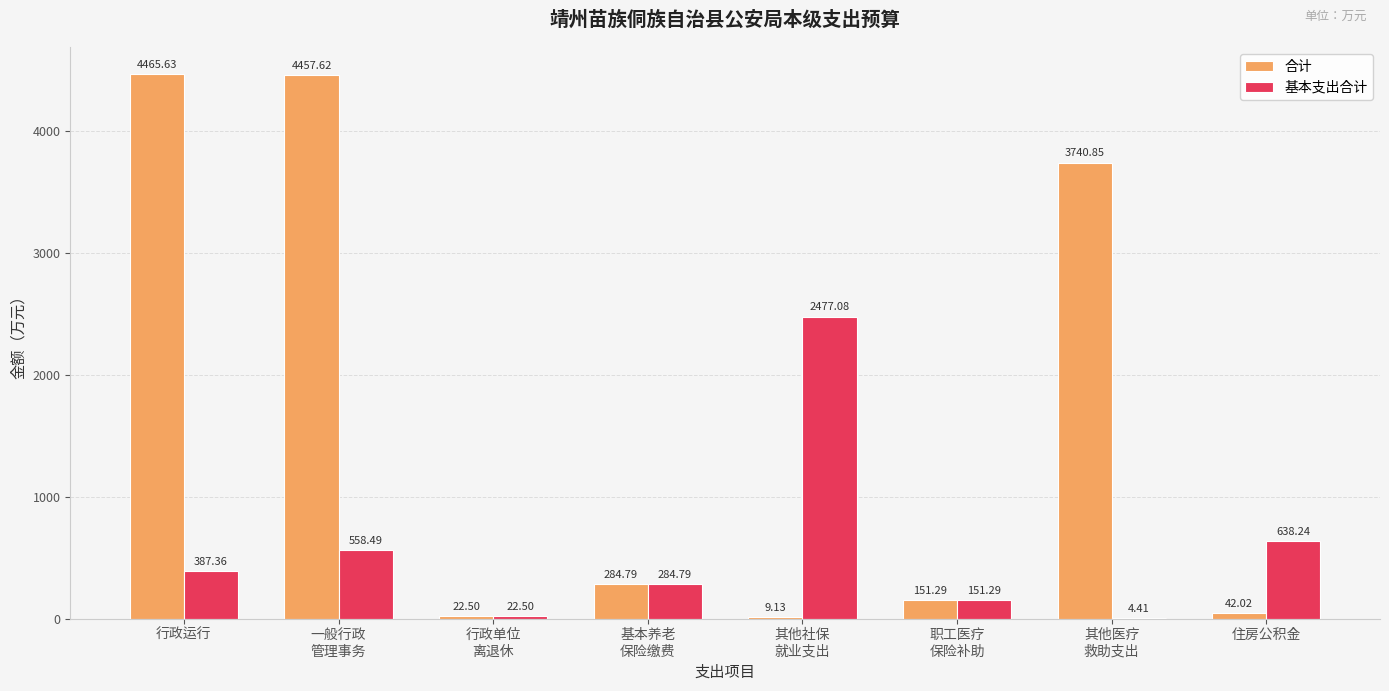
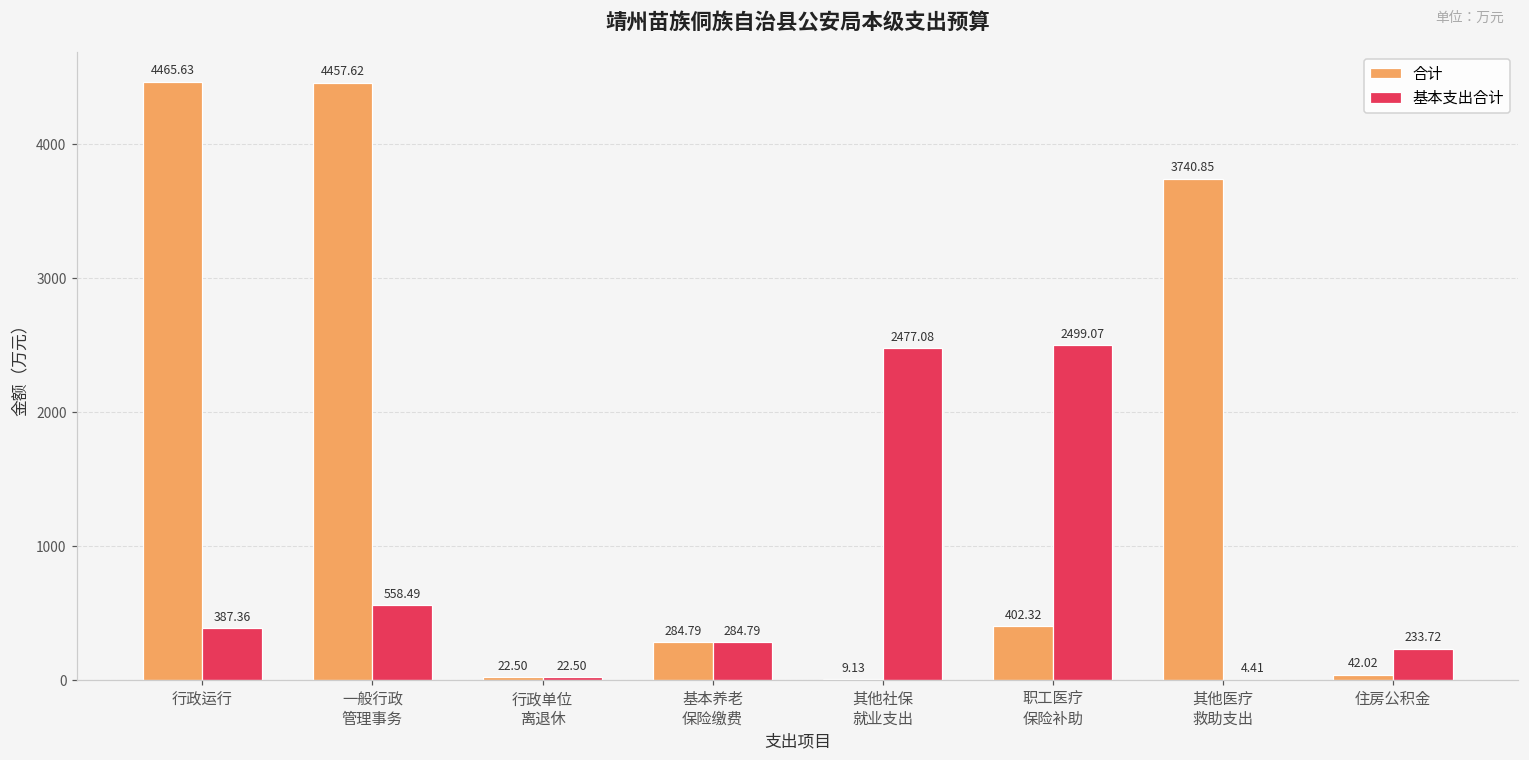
合计, 职工医疗 保险补助: 151.29 -> 402.32
基本支出合计, 职工医疗 保险补助: 151.29 -> 2499.07
基本支出合计, 住房公积金: 638.24 -> 233.72
